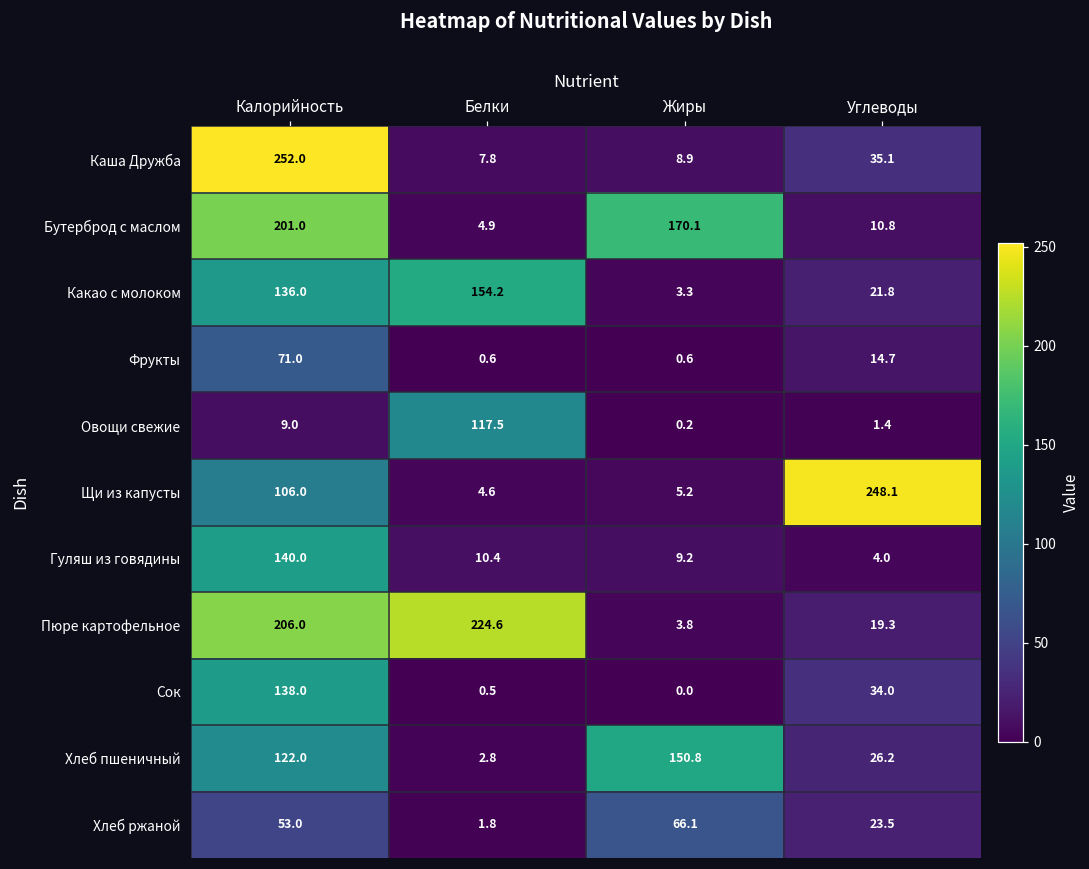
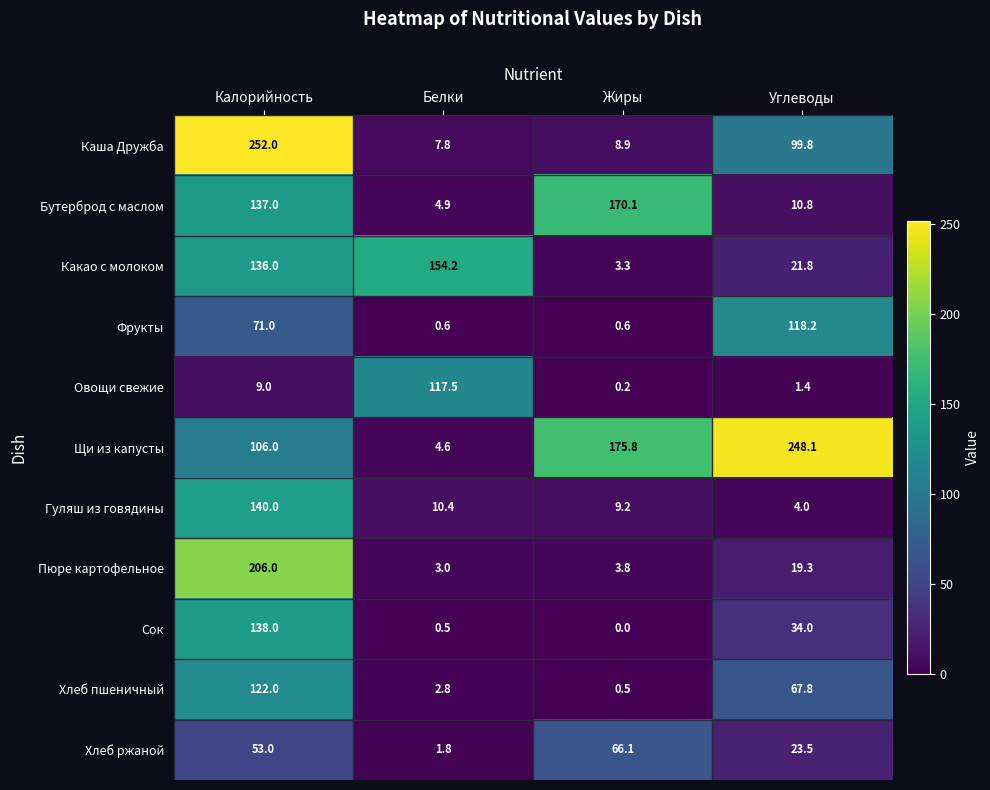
Каша Дружба, Углеводы: 35.1 -> 99.8
Бутерброд с маслом, Калорийность: 201.0 -> 137.0
Фрукты, Углеводы: 14.7 -> 118.2
Щи из капусты, Жиры: 5.2 -> 175.8
Пюре картофельное, Белки: 224.6 -> 3.0
Хлеб пшеничный, Жиры: 150.8 -> 0.5
Хлеб пшеничный, Углеводы: 26.2 -> 67.8
